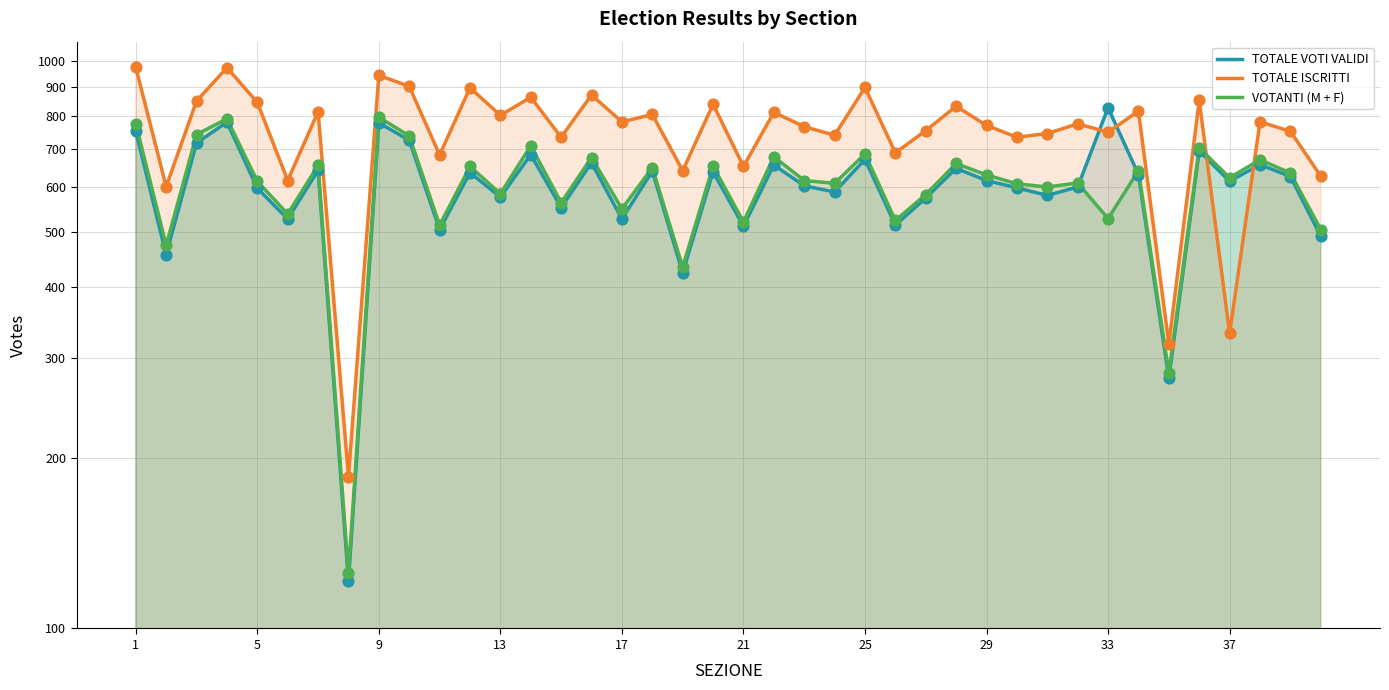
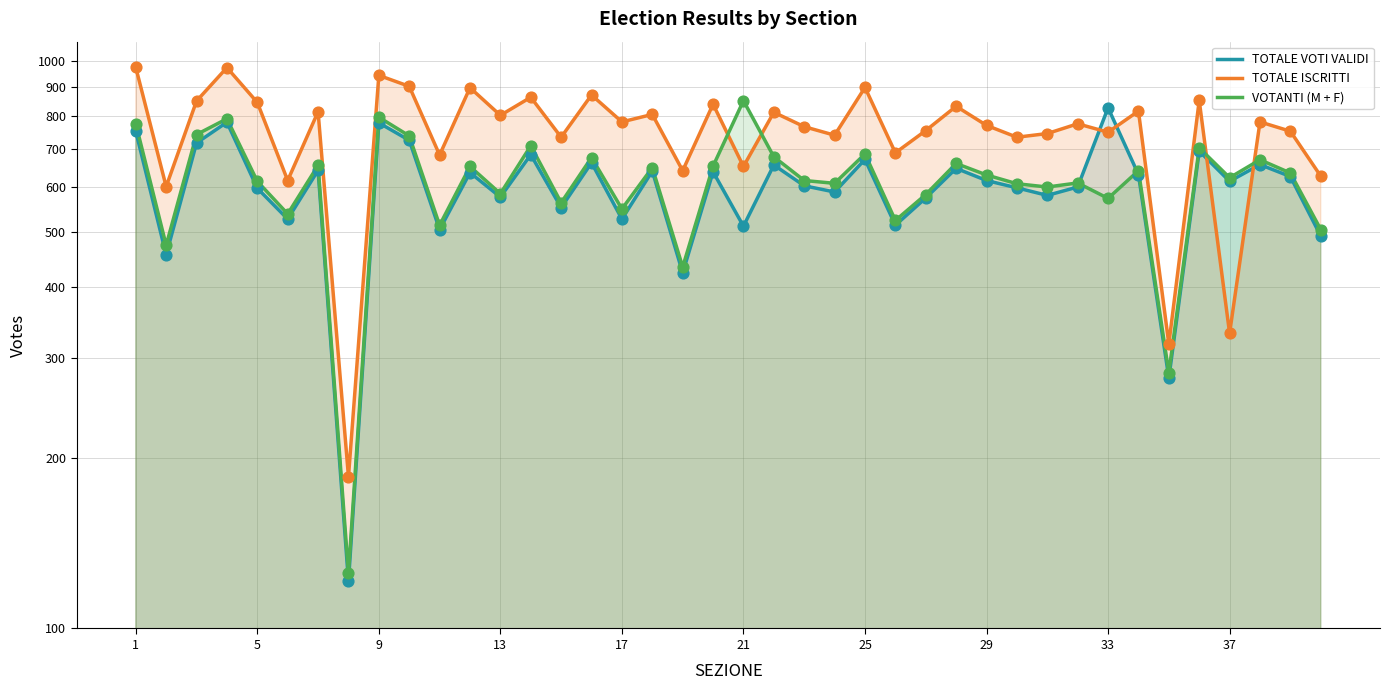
VOTANTI (M + F), 21: 520 -> 850
VOTANTI (M + F), 33: 530 -> 570
